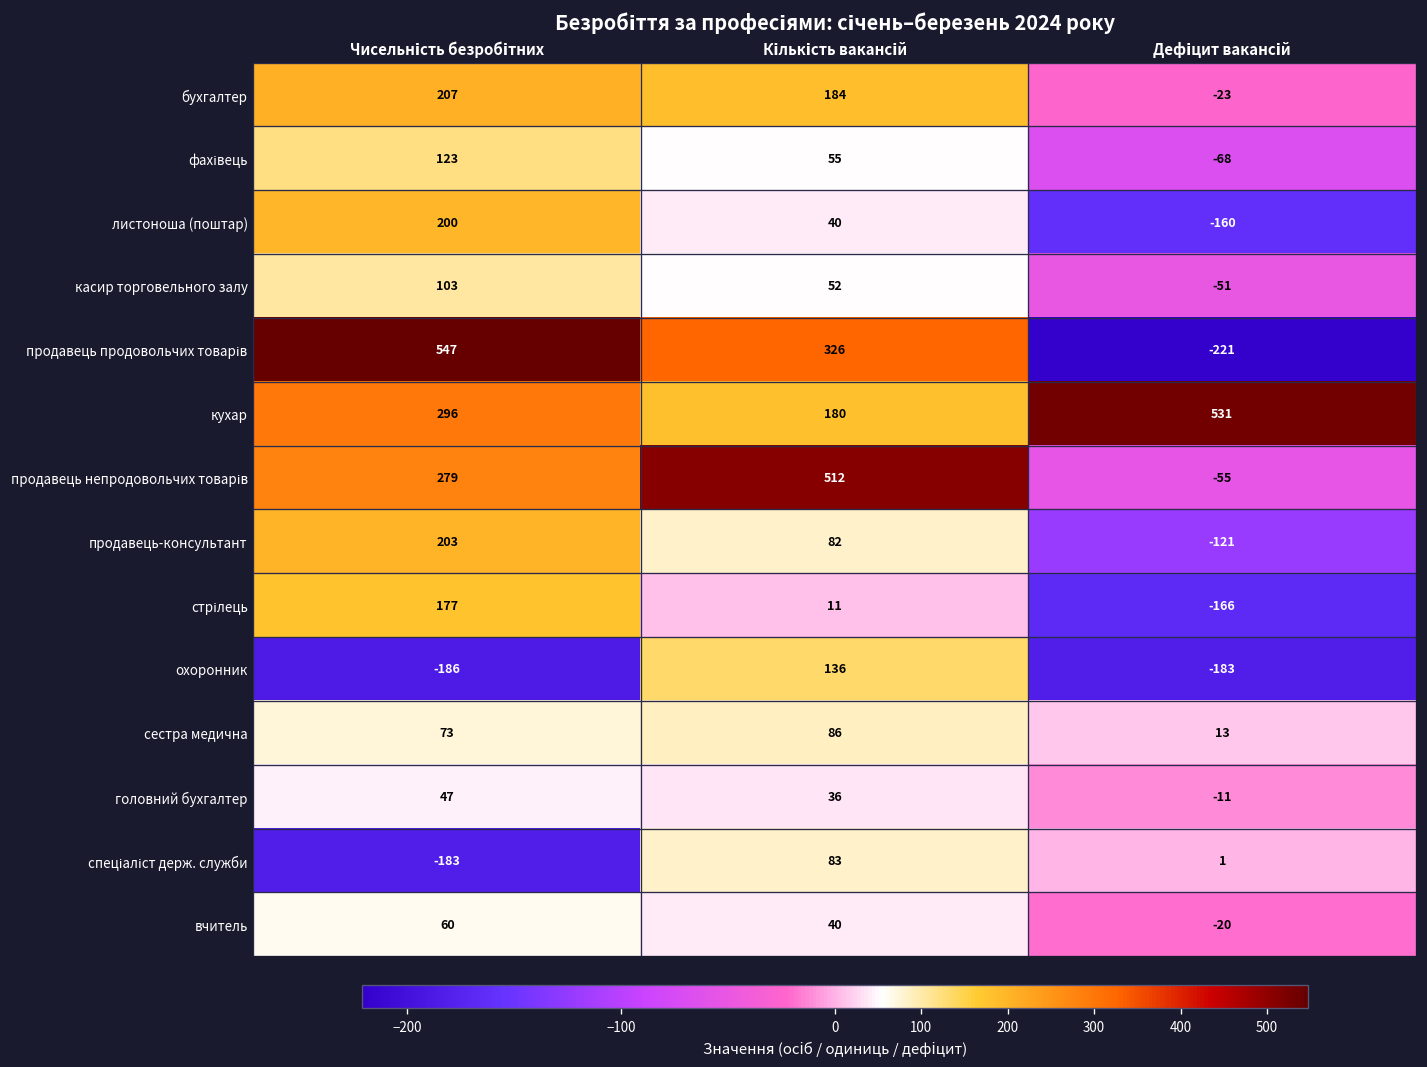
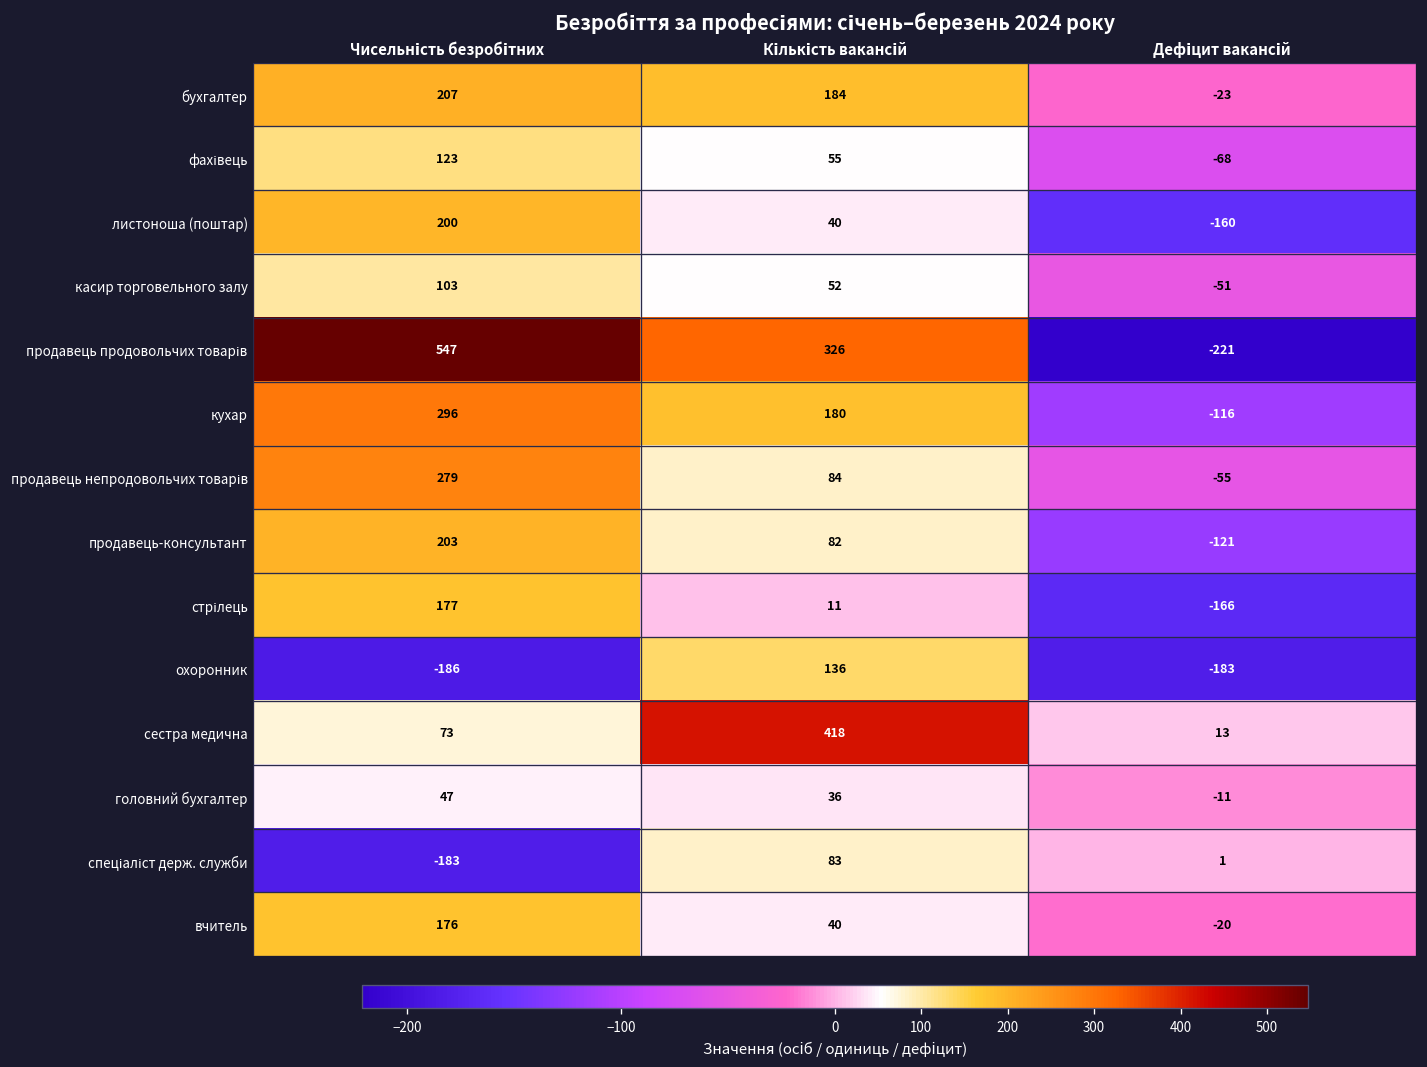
кухар, Дефіцит вакансій: 531 -> -116
продавець непродовольчих товарів, Кількість вакансій: 512 -> 84
сестра медична, Кількість вакансій: 86 -> 418
вчитель, Чисельність безробітних: 60 -> 176
